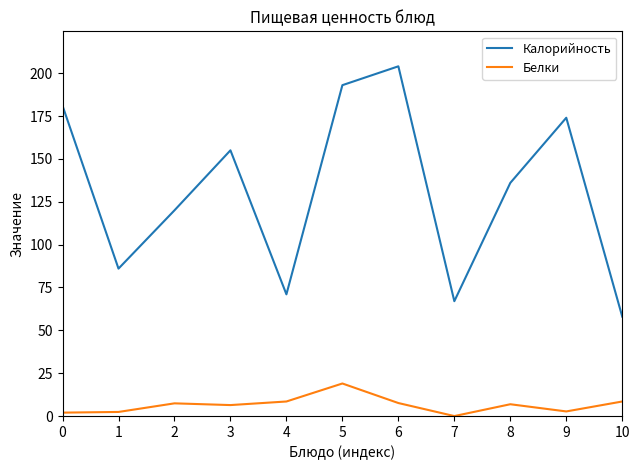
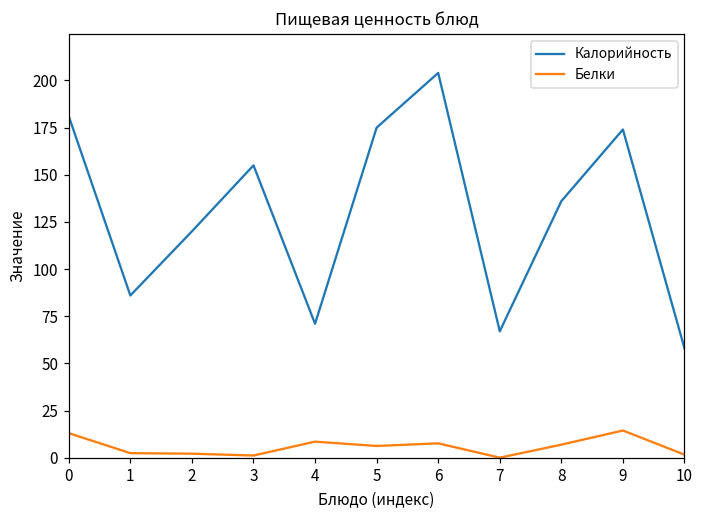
Белки, 0: 2 -> 13
Белки, 2: 7 -> 2
Белки, 3: 6 -> 1
Калорийность, 5: 193 -> 175
Белки, 5: 19 -> 6
Белки, 9: 3 -> 14
Белки, 10: 9 -> 2
